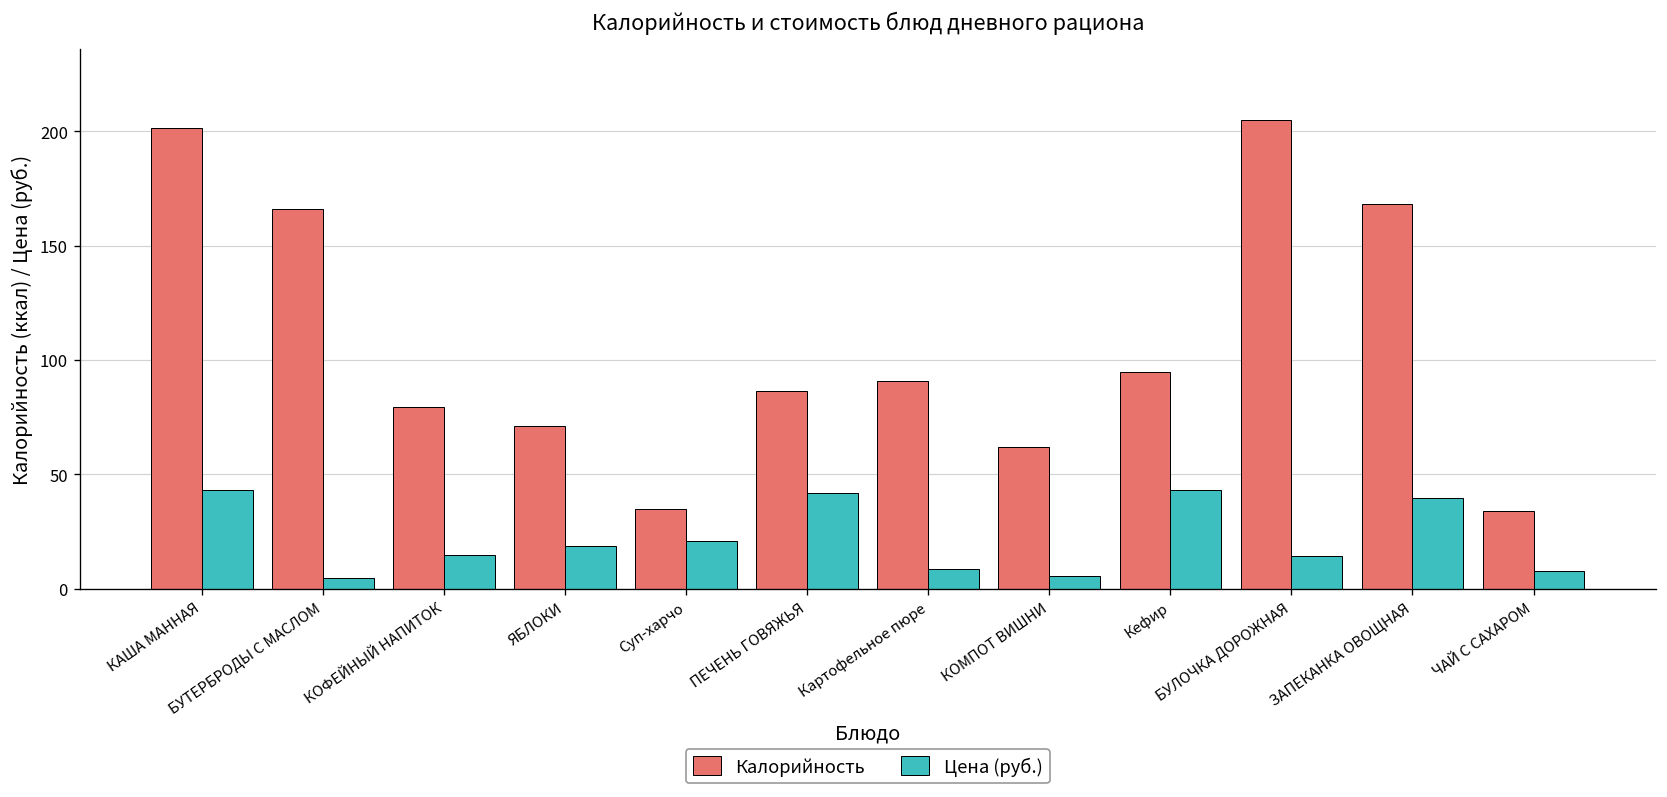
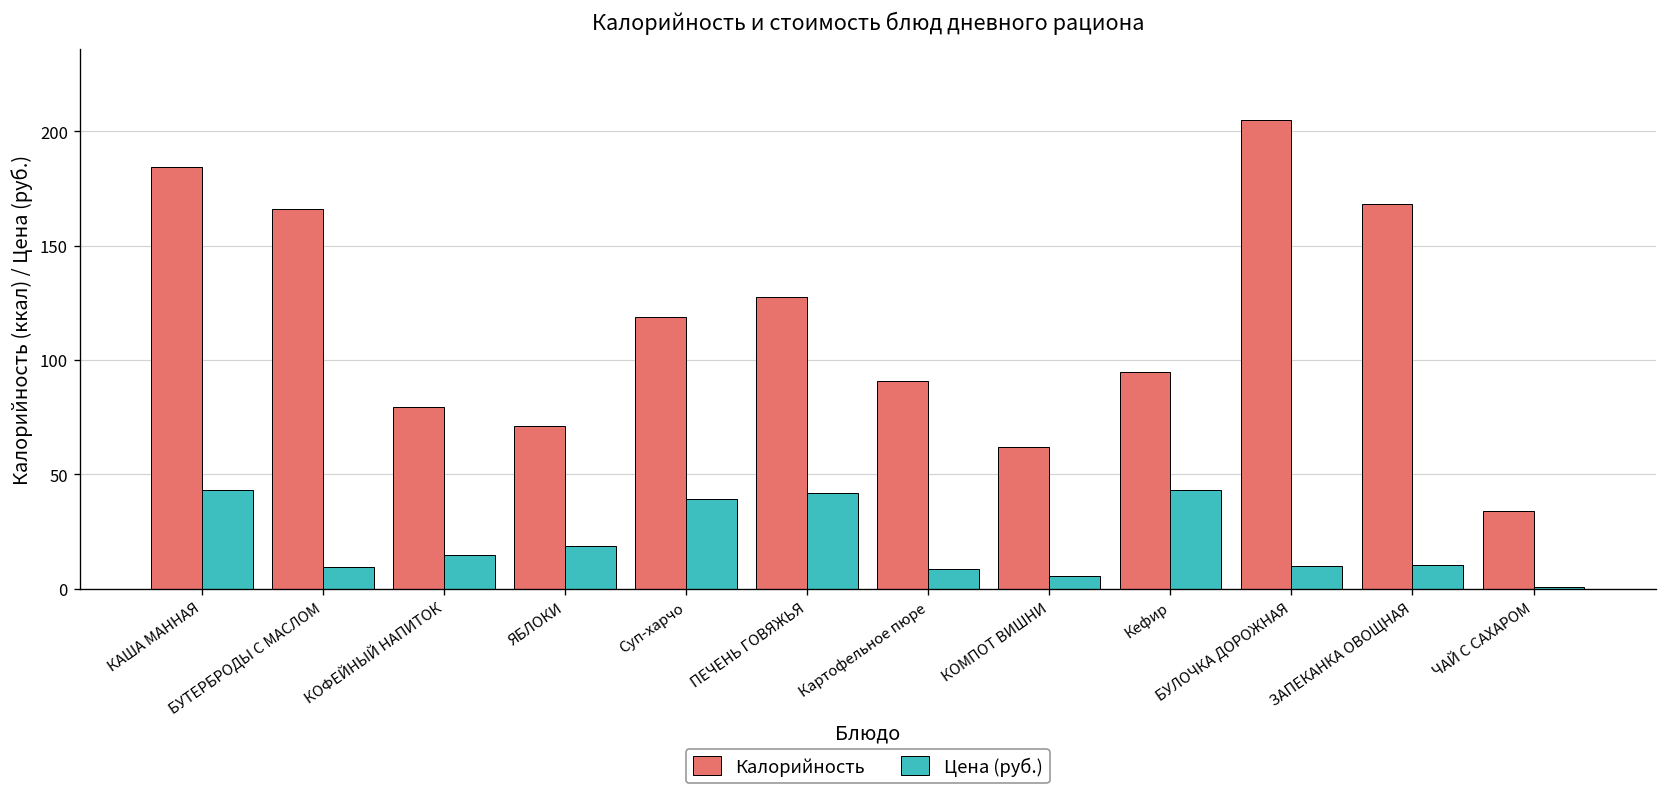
Калорийность, КАША МАННАЯ: 201 -> 185
Цена (руб.), БУТЕРБРОДЫ С МАСЛОМ: 5 -> 9
Калорийность, Суп-харчо: 35 -> 119
Цена (руб.), Суп-харчо: 21 -> 39
Калорийность, ПЕЧЕНЬ ГОВЯЖЬЯ: 86 -> 127
Цена (руб.), БУЛОЧКА ДОРОЖНАЯ: 14 -> 10
Цена (руб.), ЗАПЕКАНКА ОВОЩНАЯ: 40 -> 11
Цена (руб.), ЧАЙ С САХАРОМ: 8 -> 1
